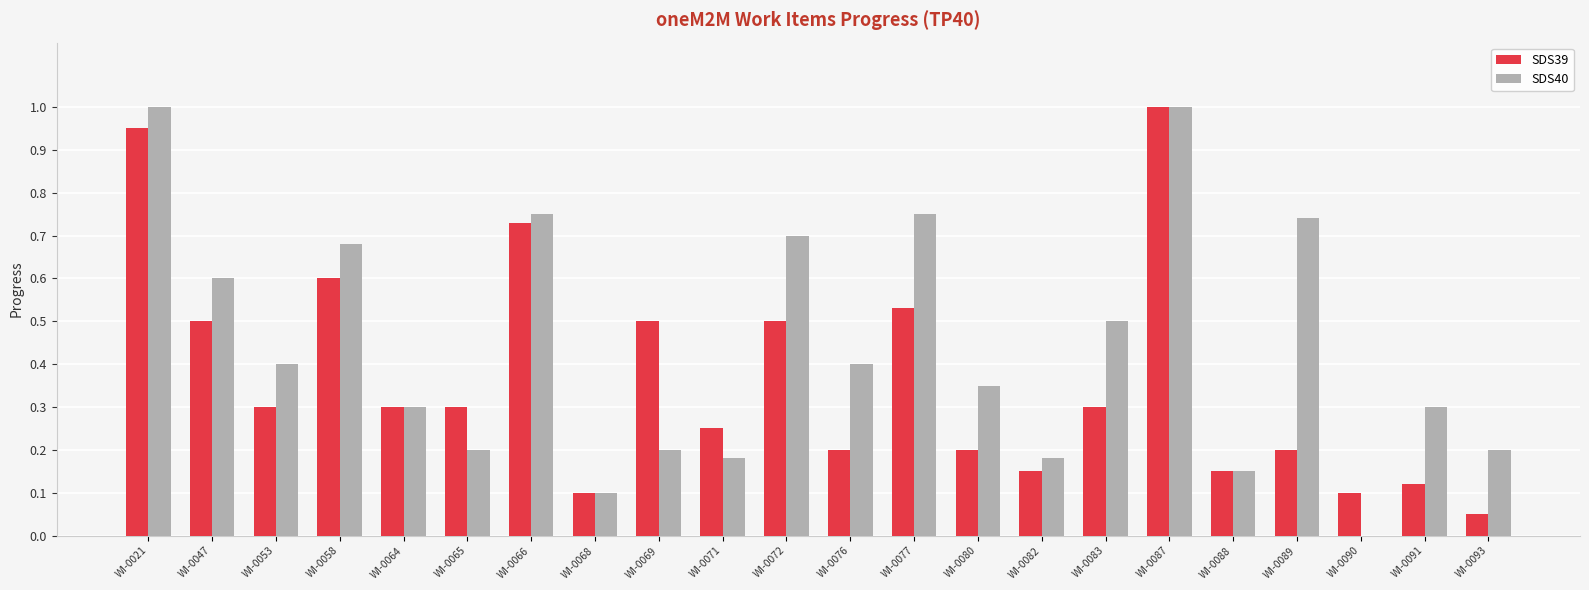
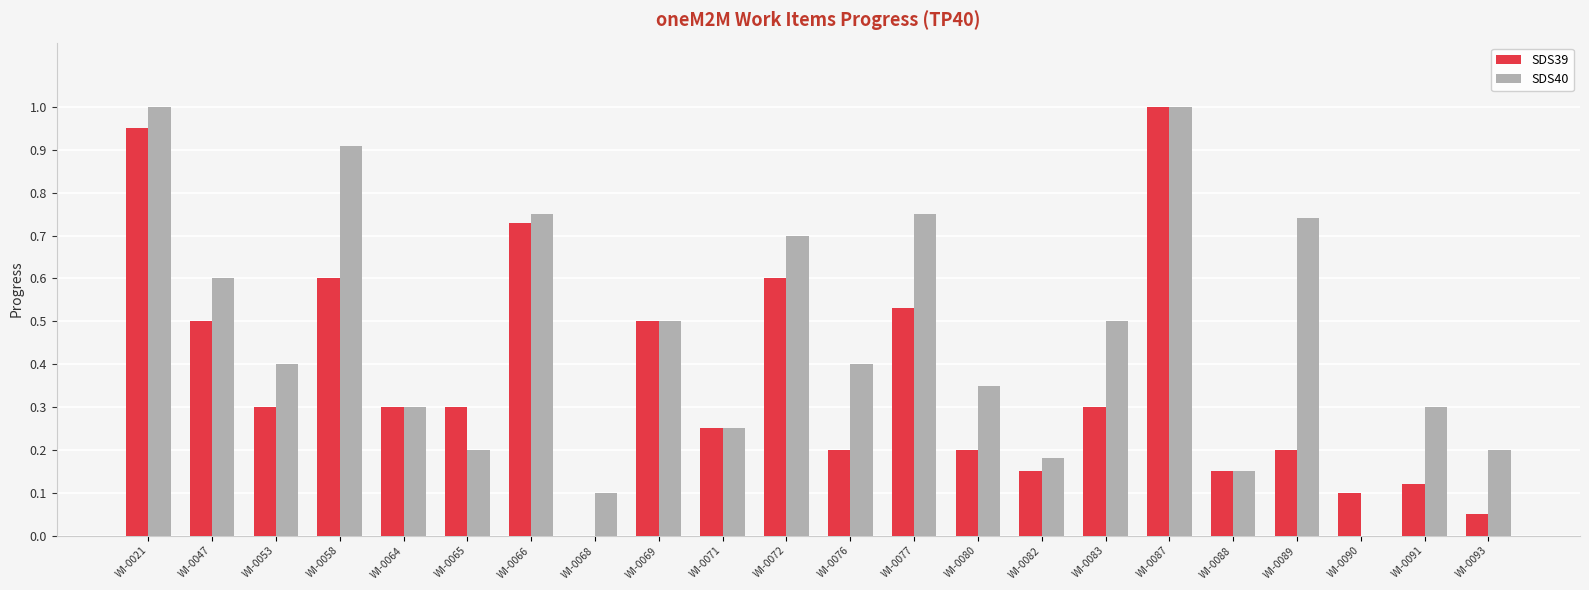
SDS40, WI-0058: 0.68 -> 0.91
SDS39, WI-0068: 0.1 -> 0.0
SDS40, WI-0069: 0.2 -> 0.5
SDS40, WI-0071: 0.18 -> 0.25
SDS39, WI-0072: 0.5 -> 0.6
